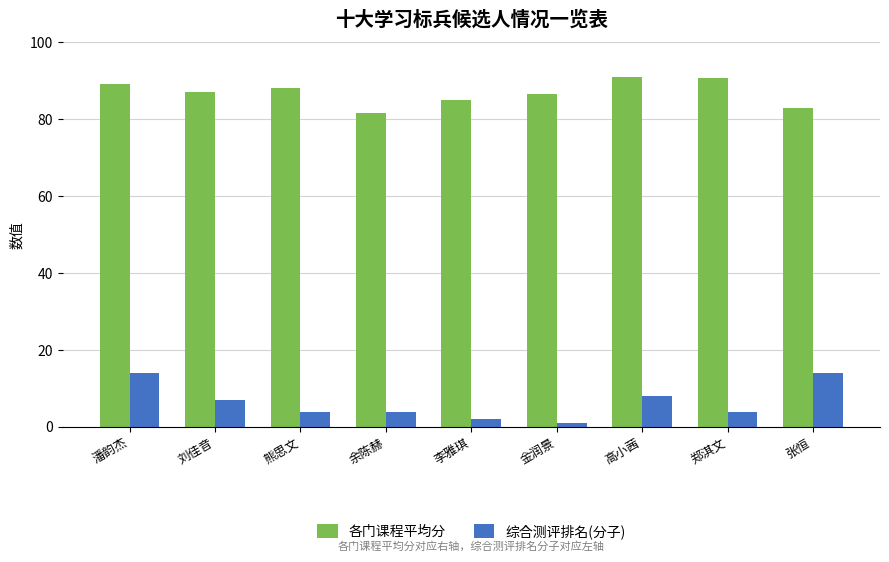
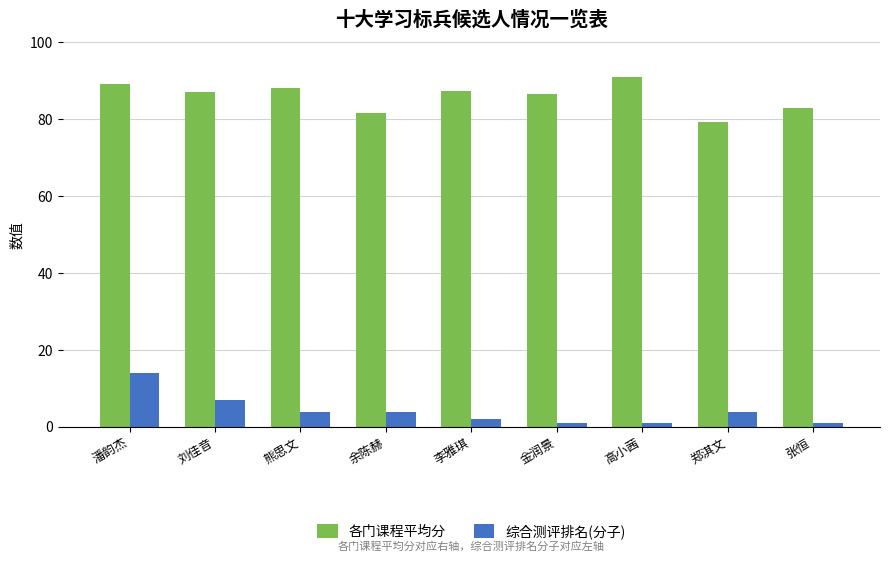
各门课程平均分, 李雅琪: 85 -> 87
综合测评排名(分子), 高小茜: 8 -> 1
各门课程平均分, 郑淇文: 91 -> 79
综合测评排名(分子), 张恒: 14 -> 1
